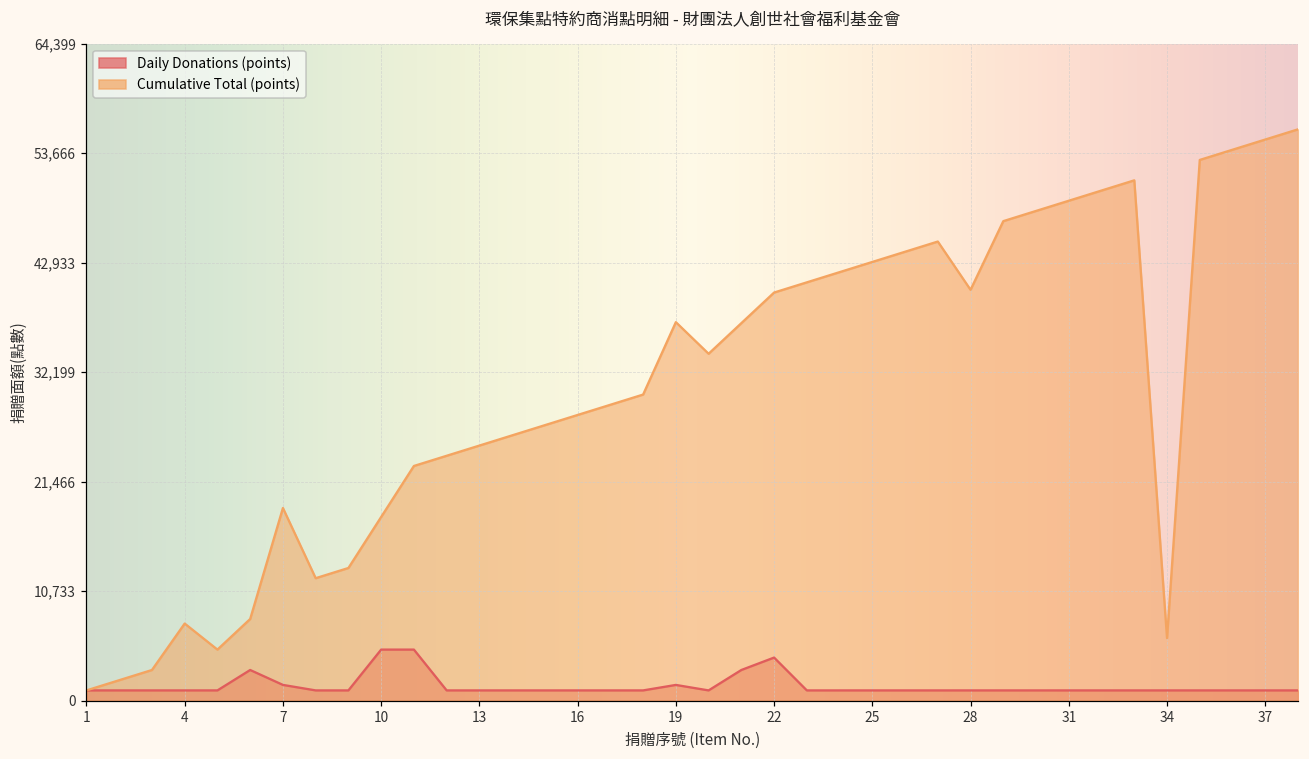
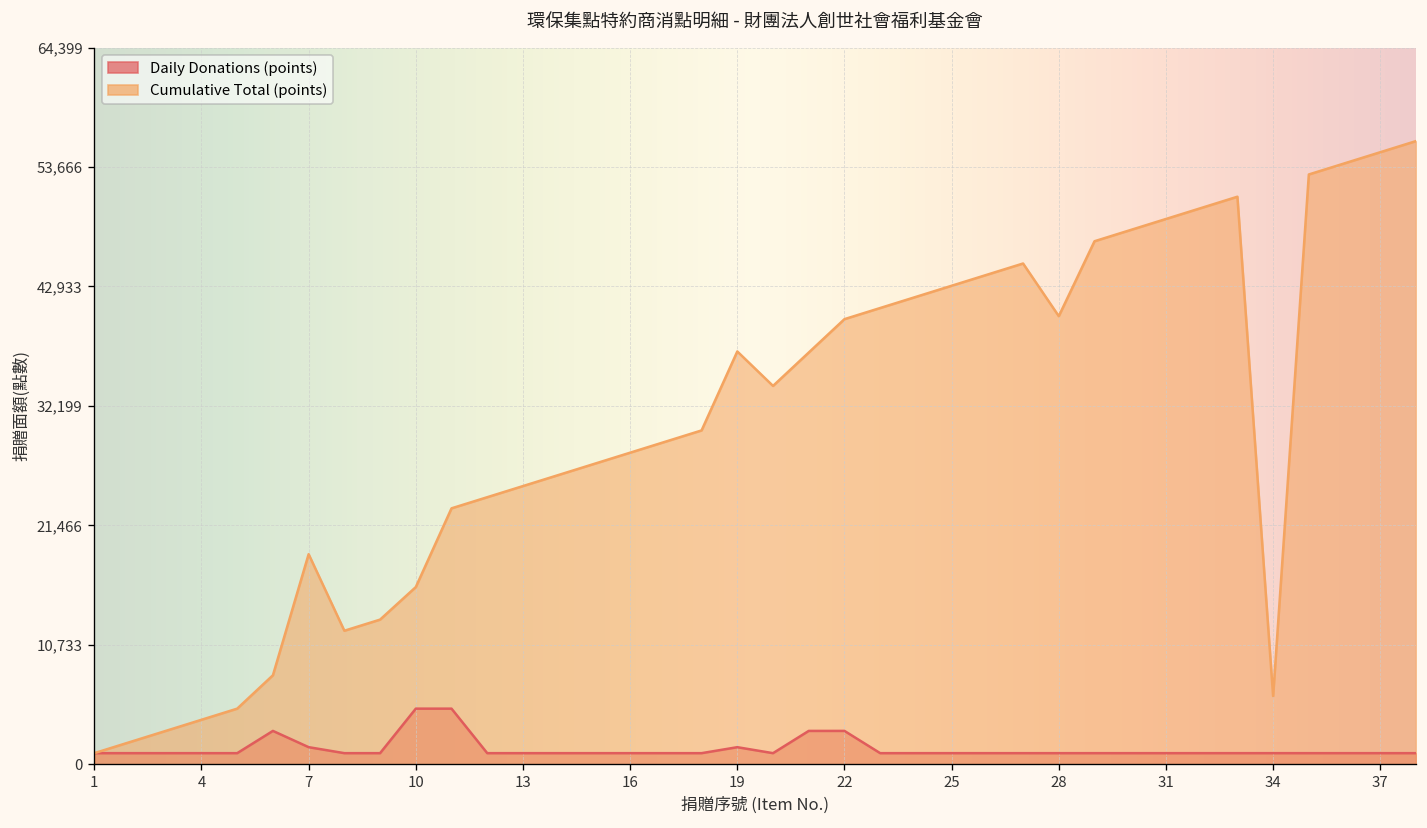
Cumulative Total (points), 4: 8,000 -> 4,000
Cumulative Total (points), 10: 18,000 -> 16,000
Daily Donations (points), 22: 4,000 -> 3,000
